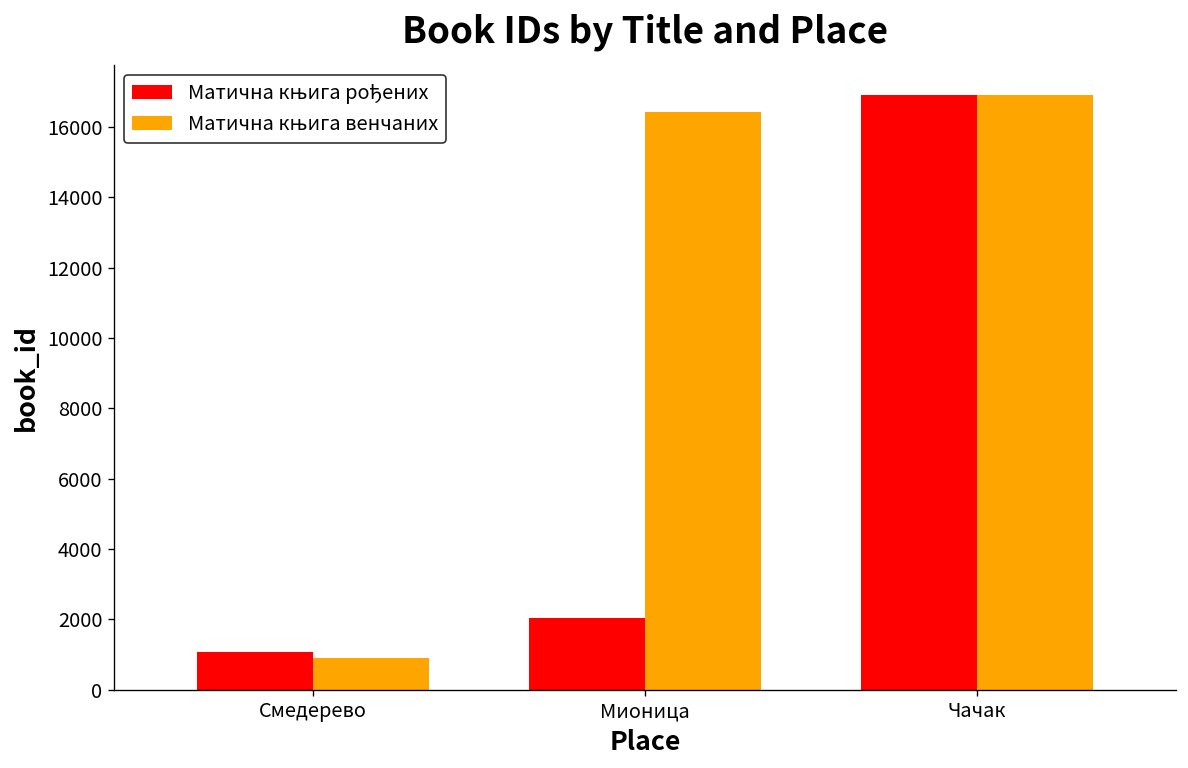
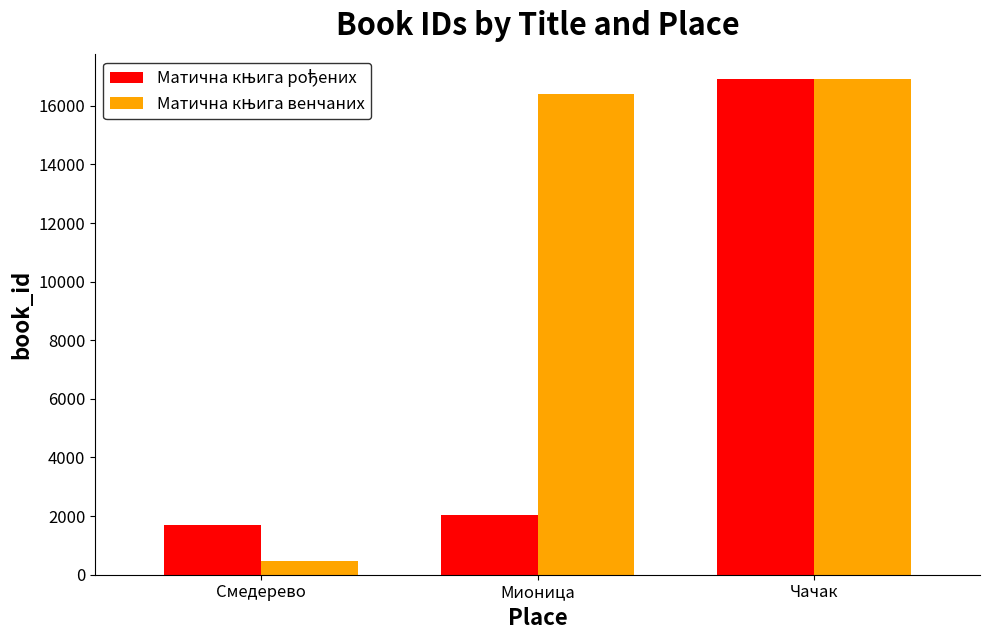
Матична књига рођених, Смедерево: 1100 -> 1700
Матична књига венчаних, Смедерево: 900 -> 500
